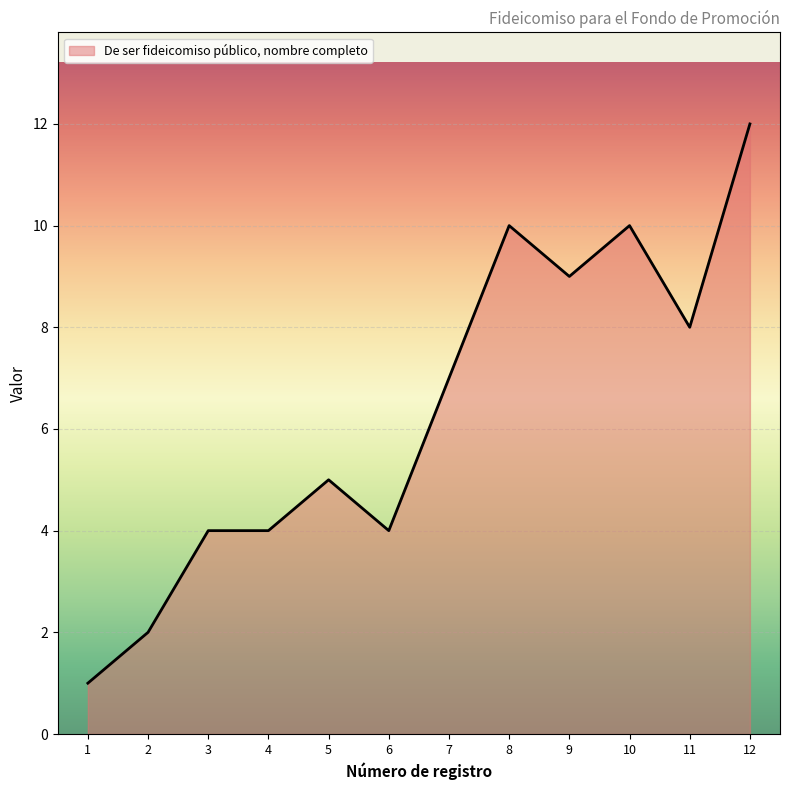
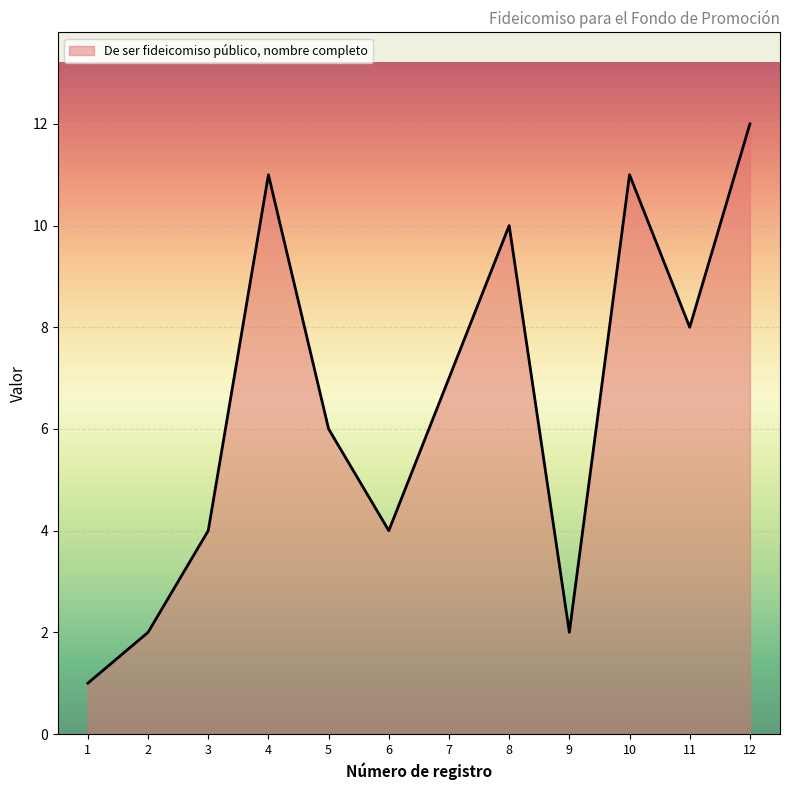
4: 4 -> 11
5: 5 -> 6
9: 9 -> 2
10: 10 -> 11
